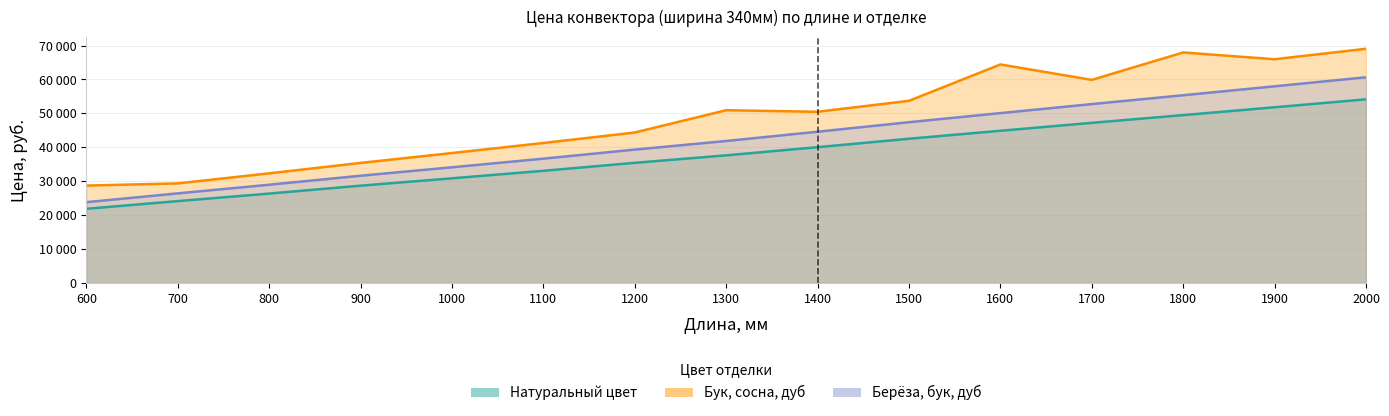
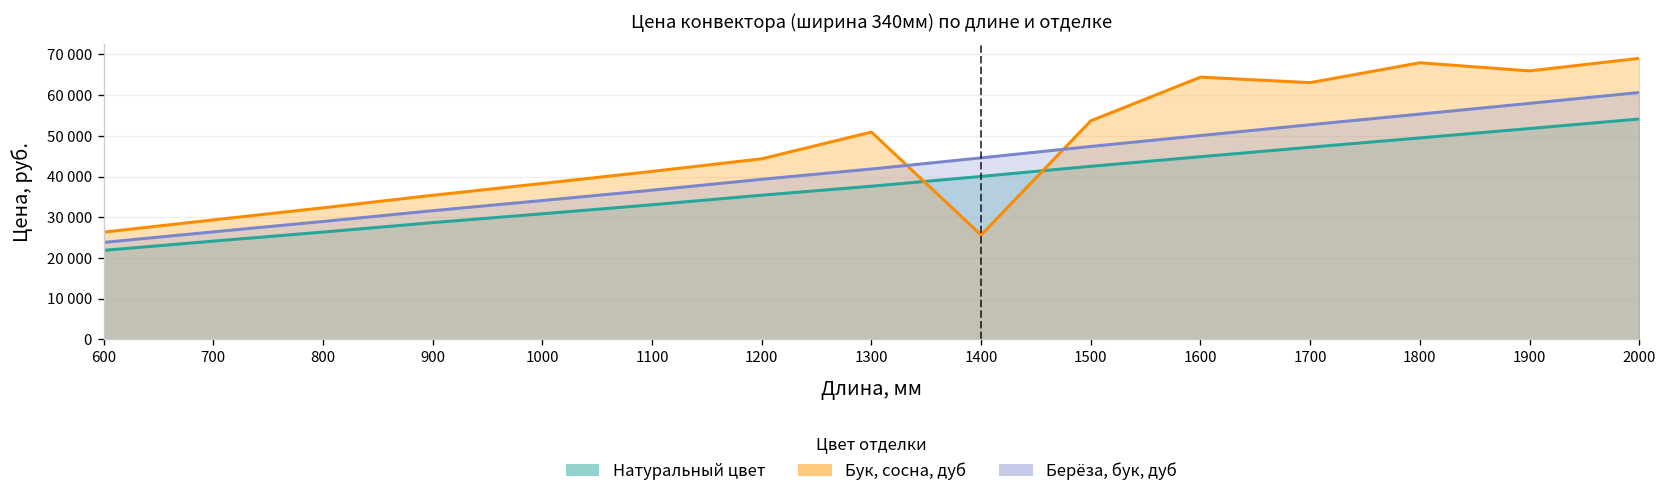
Бук, сосна, дуб, 600: 29000 -> 26000
Бук, сосна, дуб, 1400: 50000 -> 26000
Бук, сосна, дуб, 1700: 60000 -> 63000
